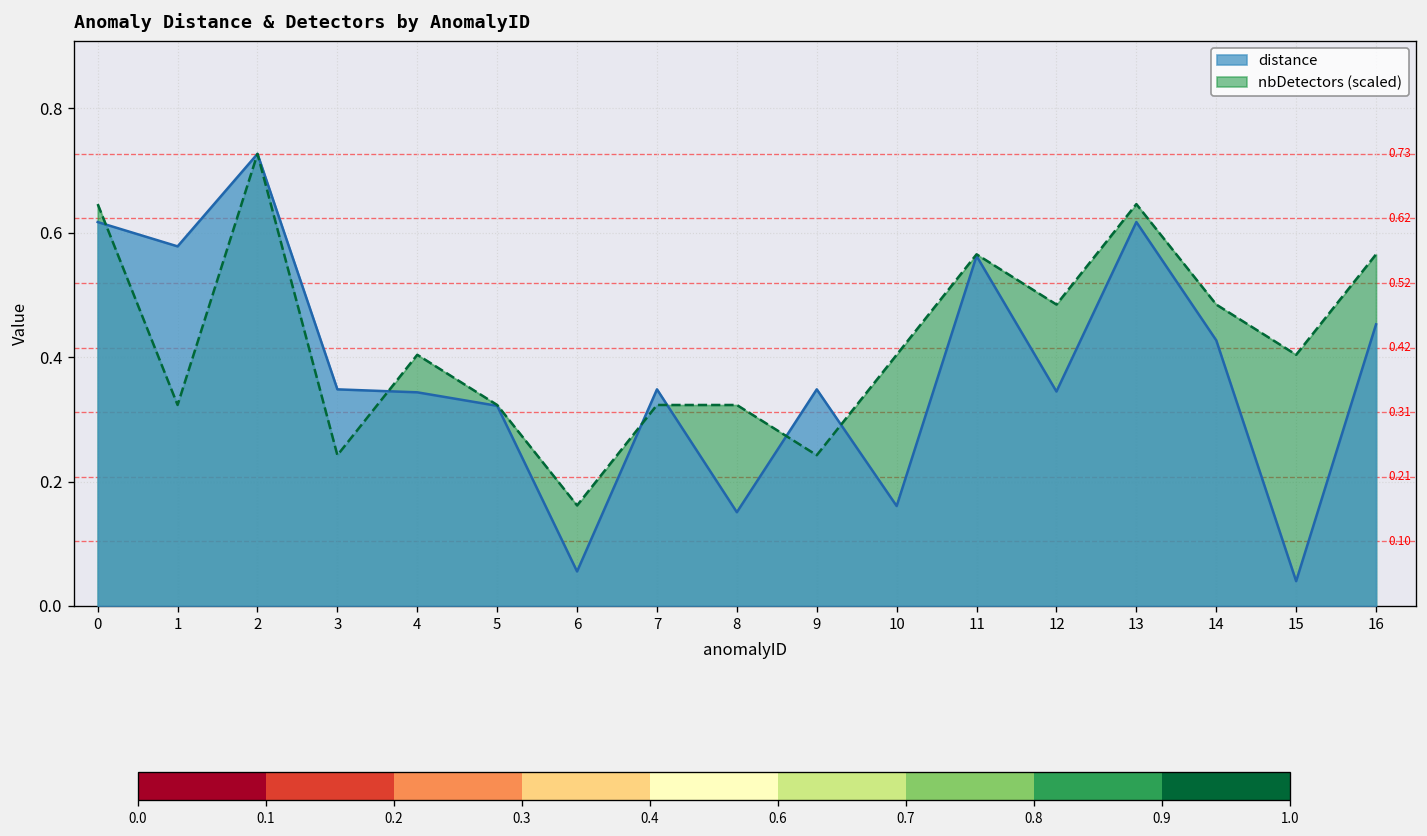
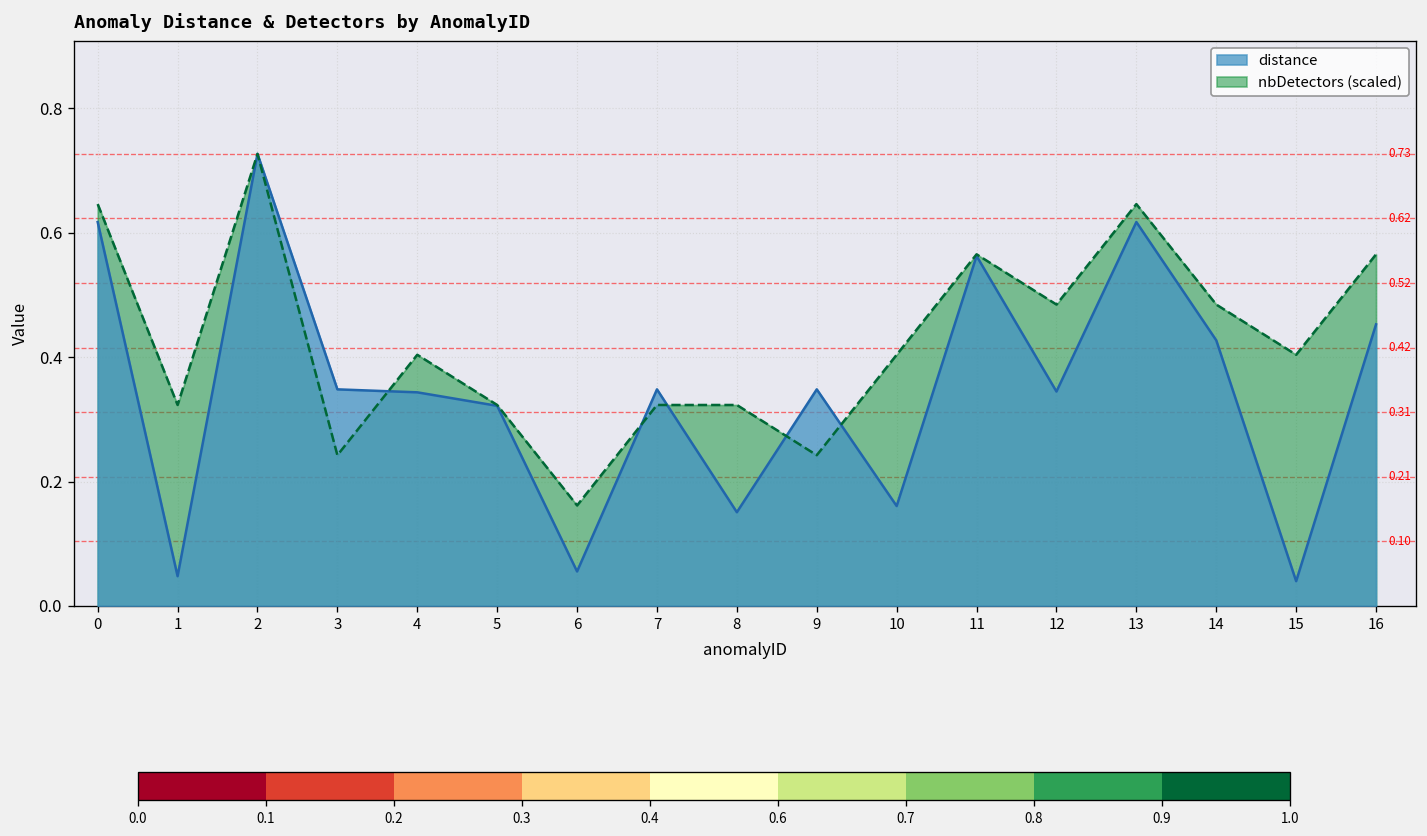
Anomaly Distance & Detectors by AnomalyID, distance, 1: 0.58 -> 0.05
